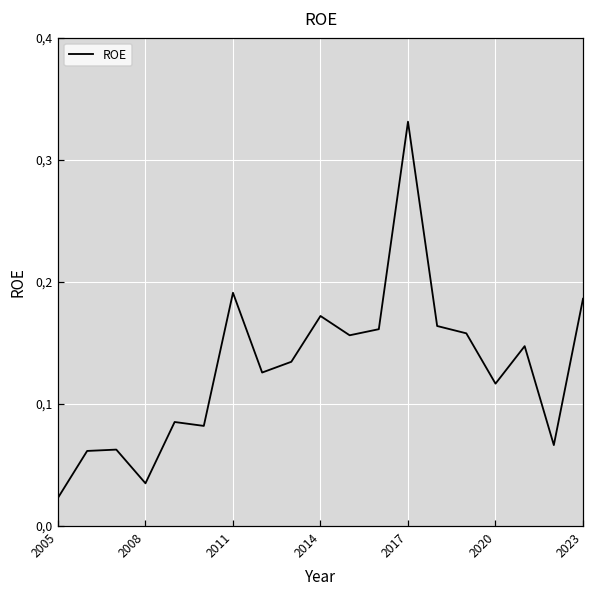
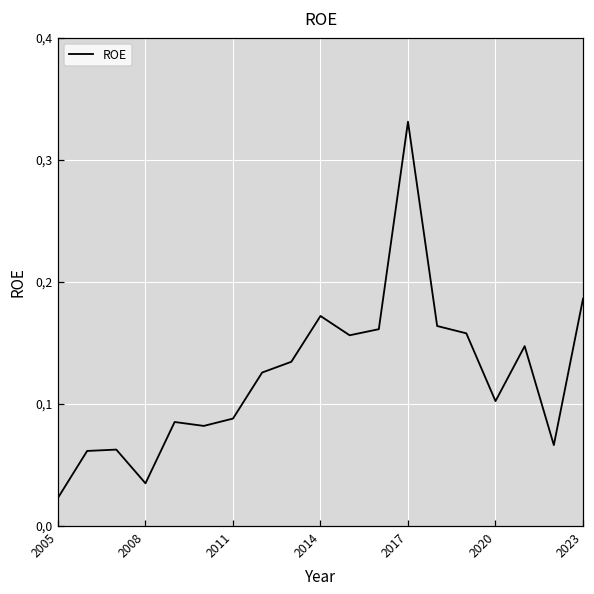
2011: 1.91 -> 0.88
2020: 1.17 -> 1.02
